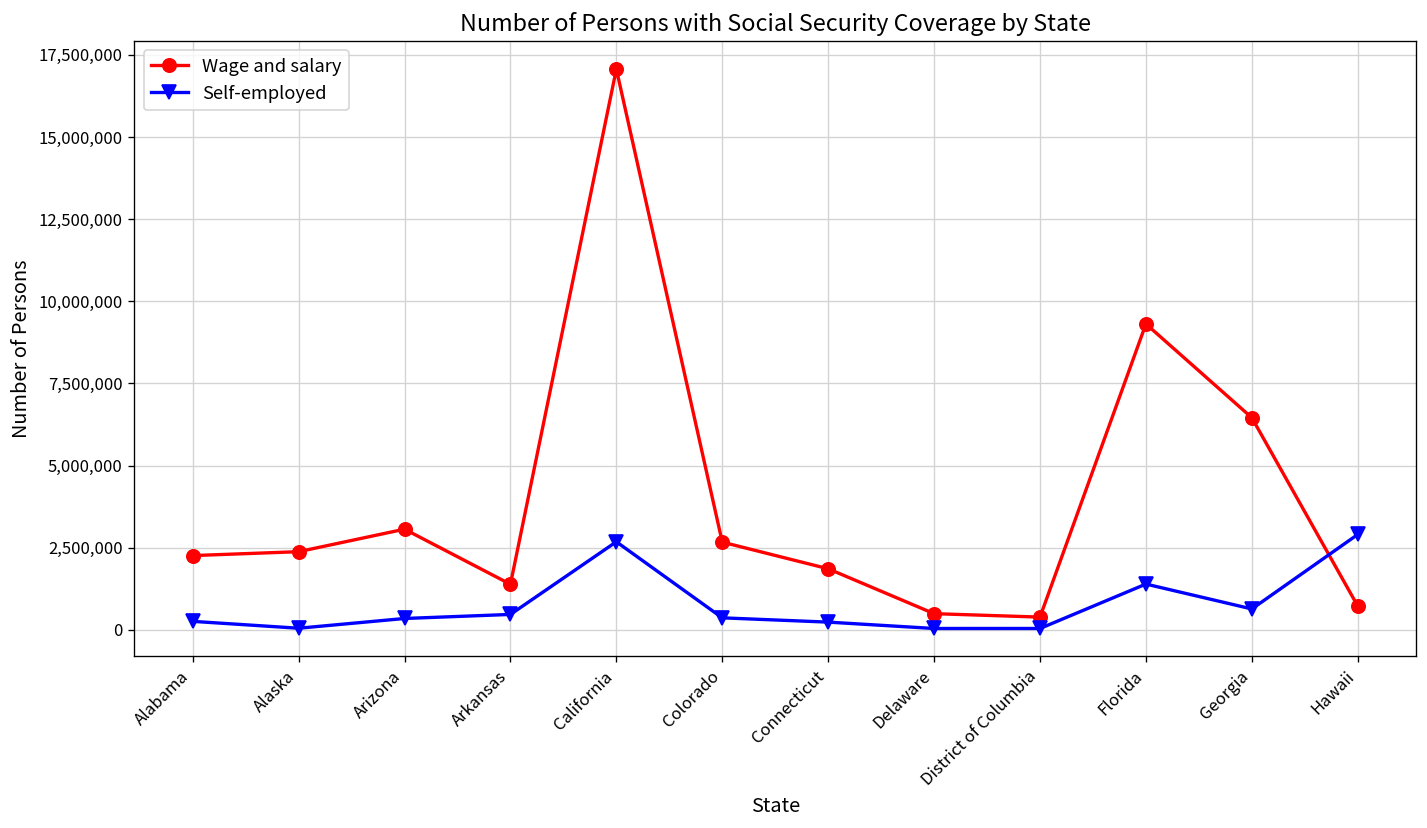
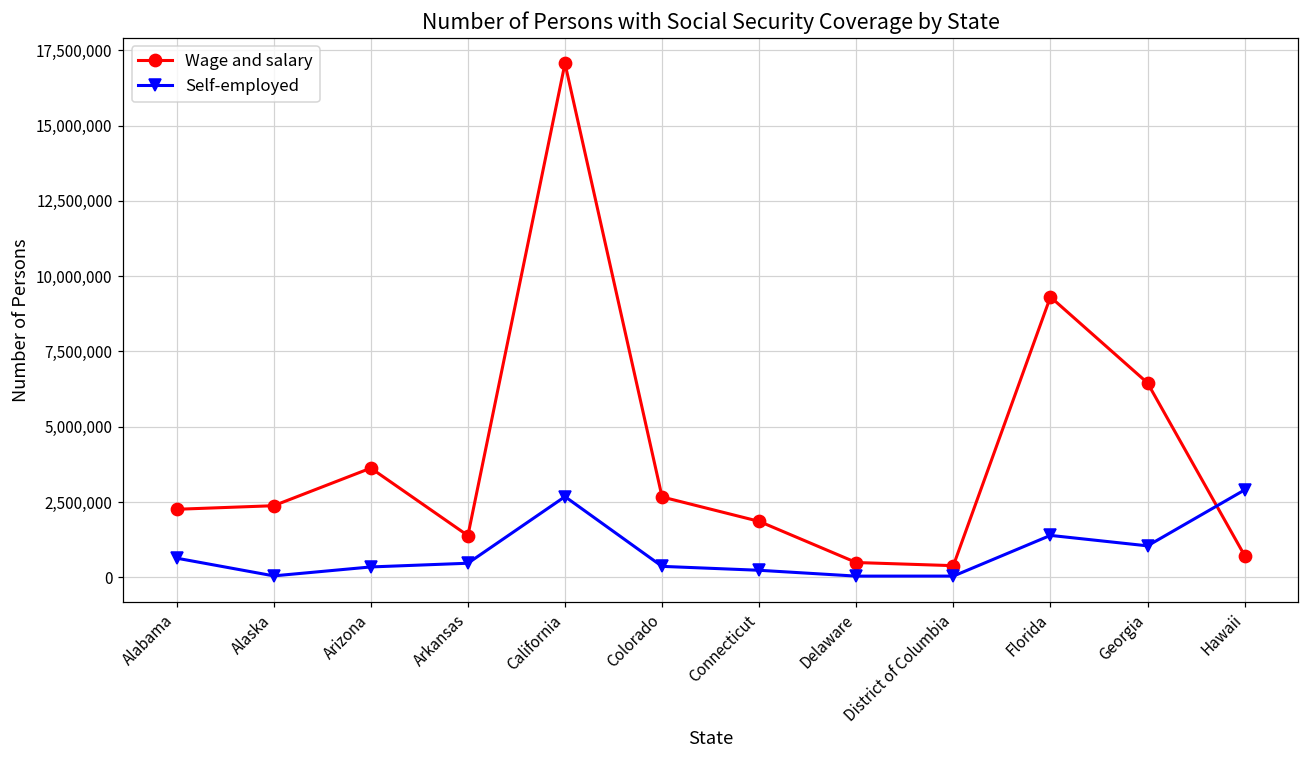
Self-employed, Alabama: 300,000 -> 600,000
Wage and salary, Arizona: 3,100,000 -> 3,600,000
Self-employed, Georgia: 600,000 -> 1,000,000
